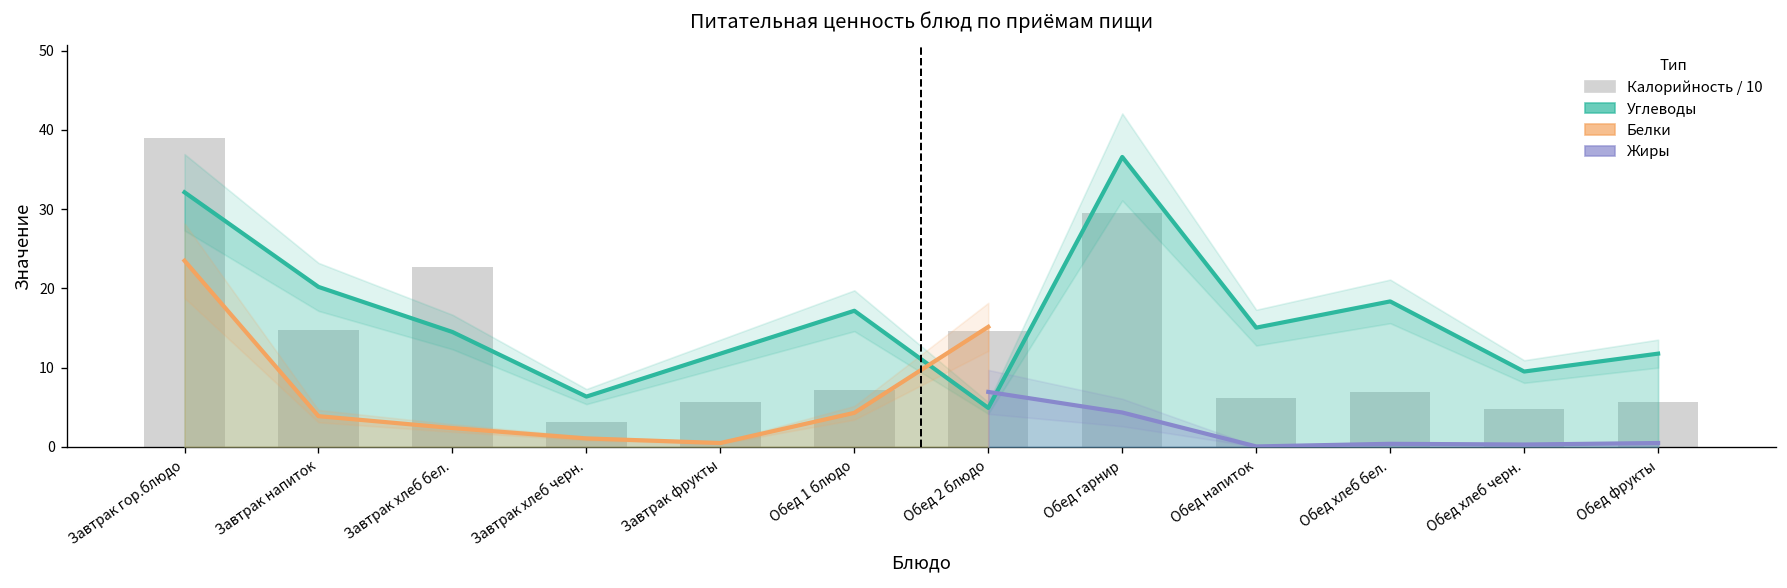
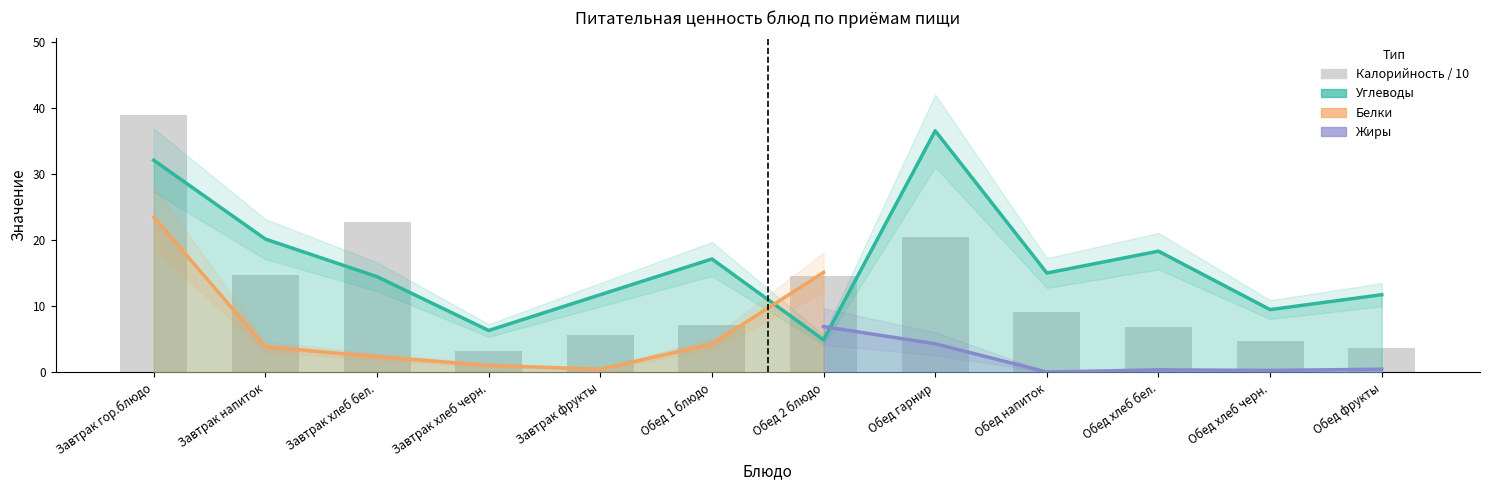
Калорийность / 10, Обед гарнир: 29 -> 21
Калорийность / 10, Обед напиток: 6 -> 9
Калорийность / 10, Обед фрукты: 6 -> 4
